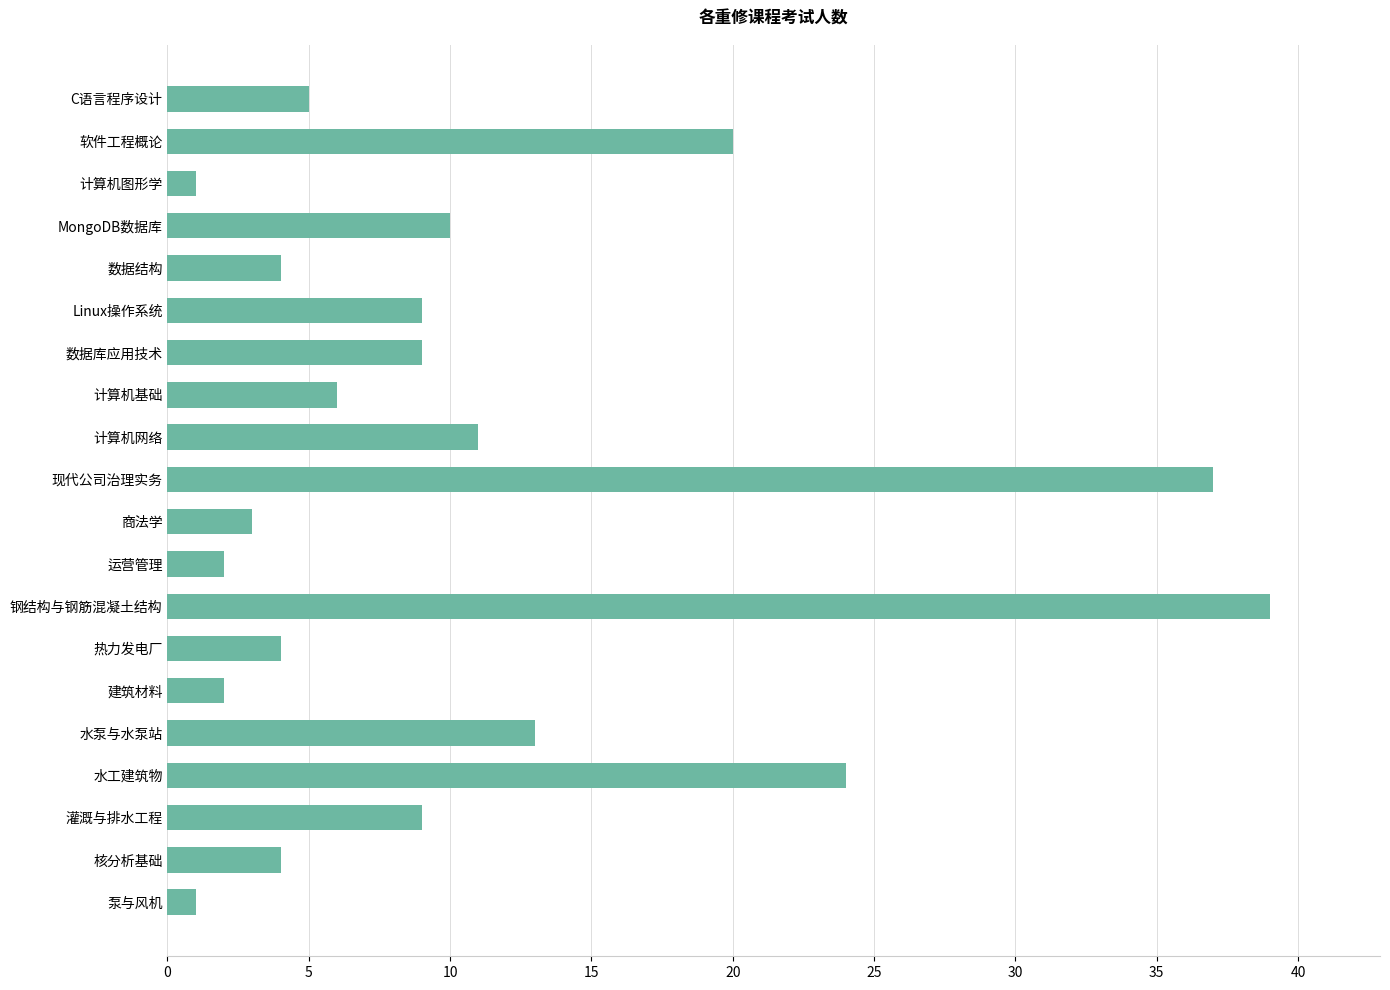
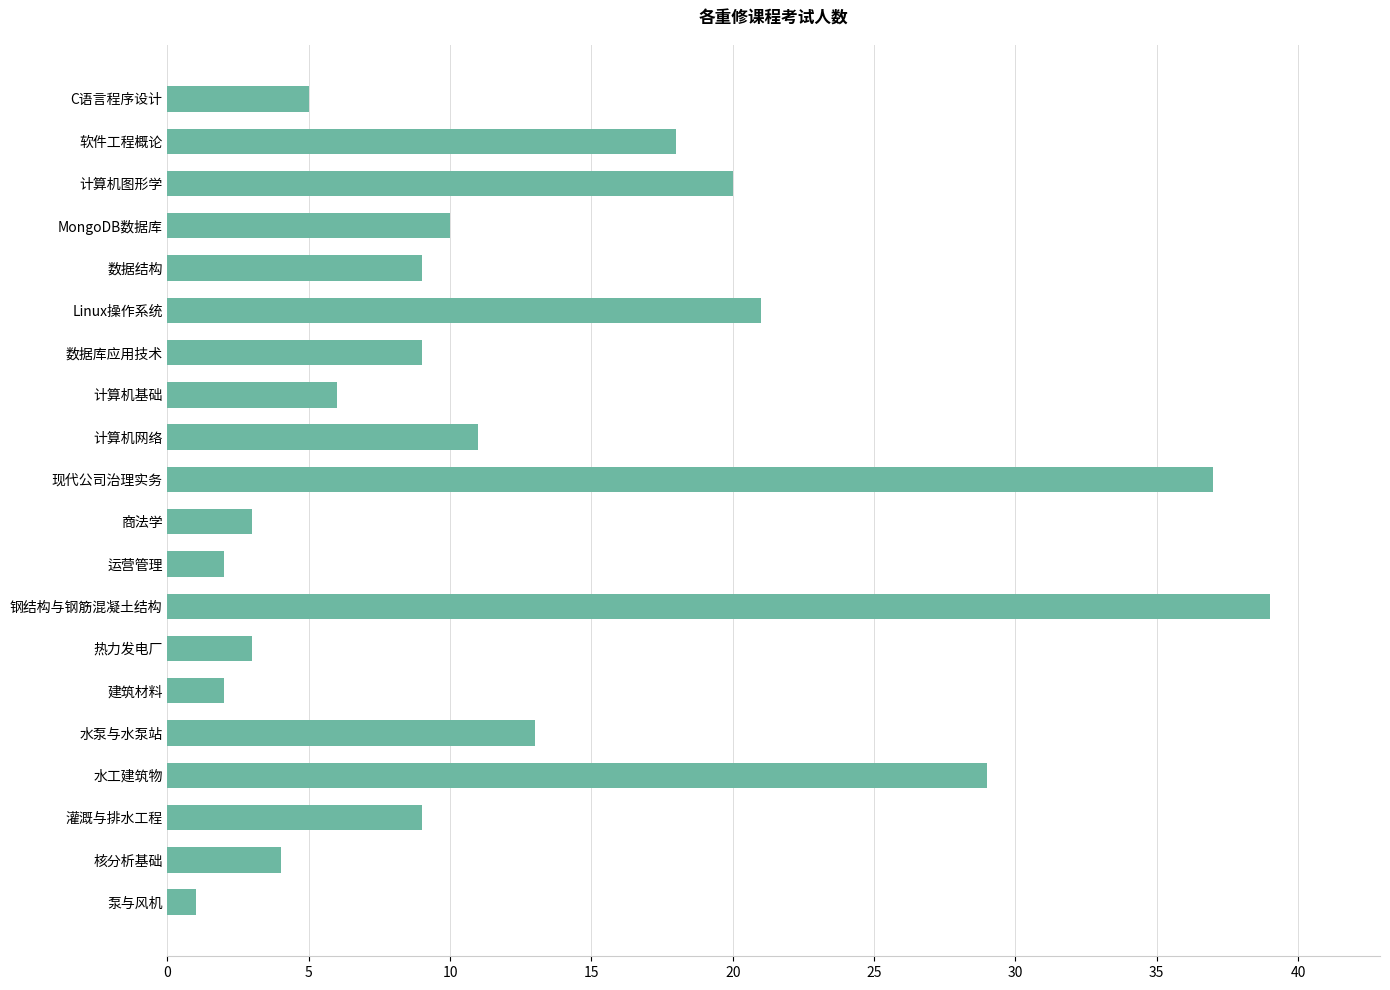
软件工程概论: 20 -> 18
计算机图形学: 1 -> 20
数据结构: 4 -> 9
Linux操作系统: 9 -> 21
热力发电厂: 4 -> 3
水工建筑物: 24 -> 29
